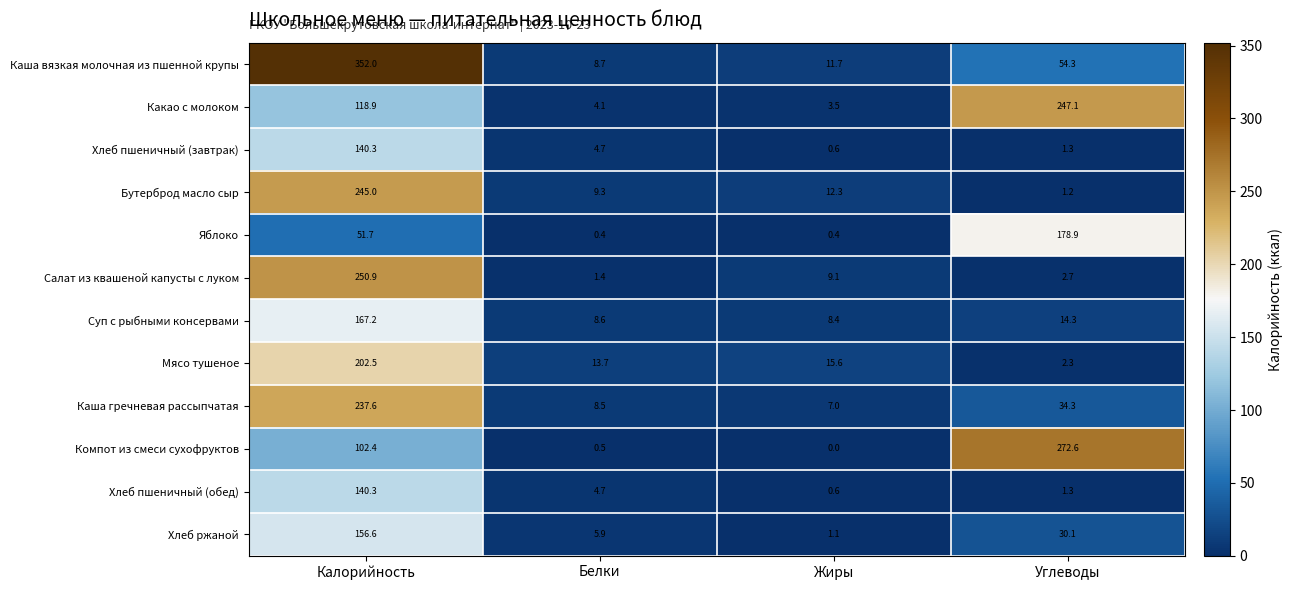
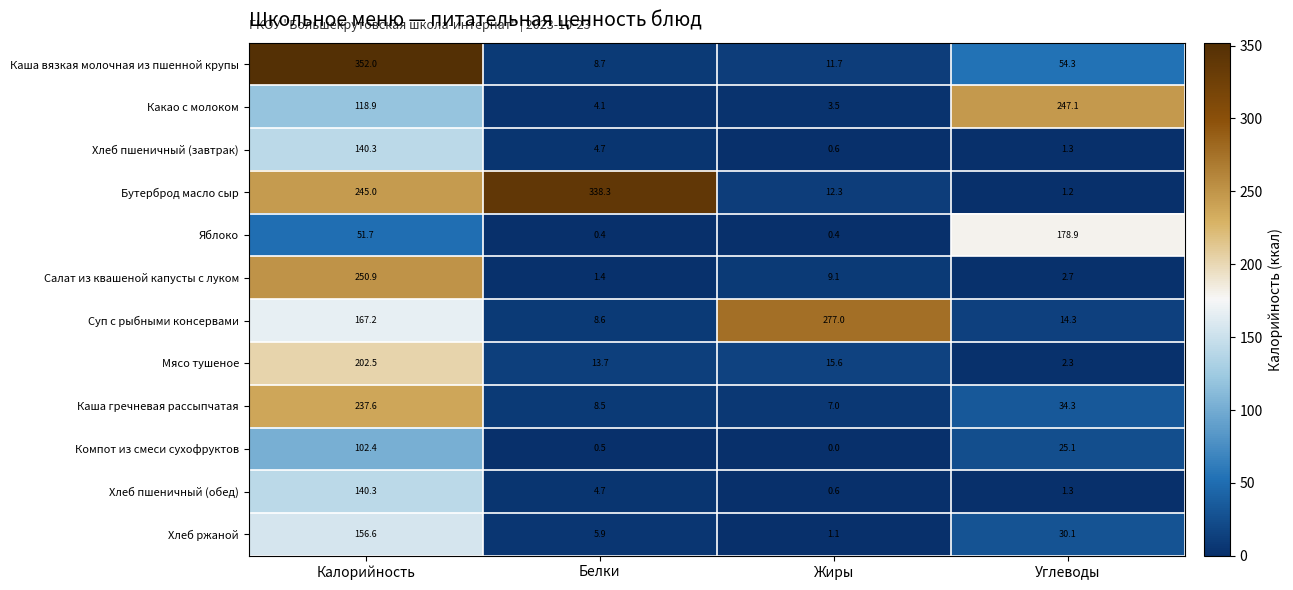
Бутерброд масло сыр, Белки: 9.3 -> 338.3
Суп с рыбными консервами, Жиры: 8.4 -> 277.0
Компот из смеси сухофруктов, Углеводы: 272.6 -> 25.1
